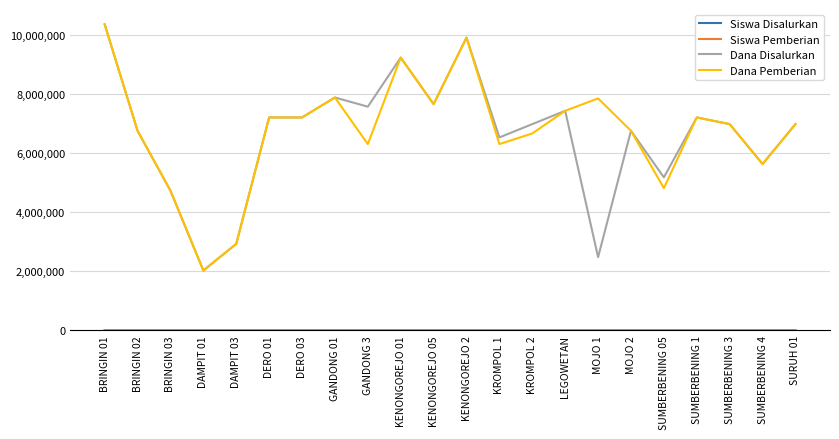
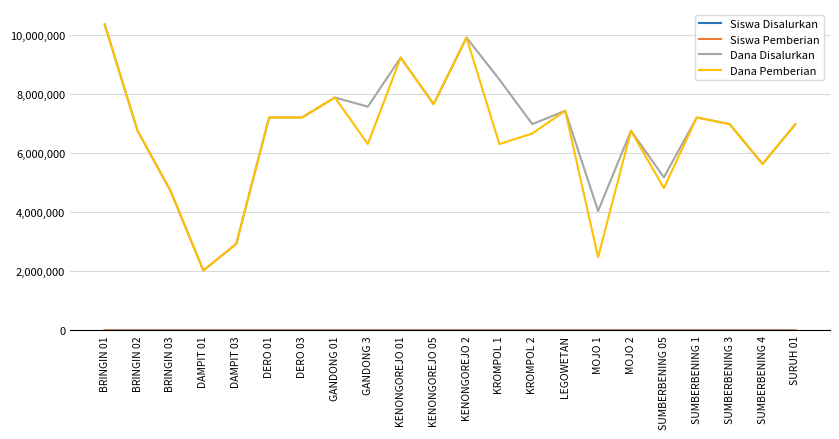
Dana Disalurkan, KROMPOL 1: 6,500,000 -> 8,500,000
Dana Disalurkan, MOJO 1: 2,500,000 -> 4,000,000
Dana Pemberian, MOJO 1: 7,800,000 -> 2,500,000
